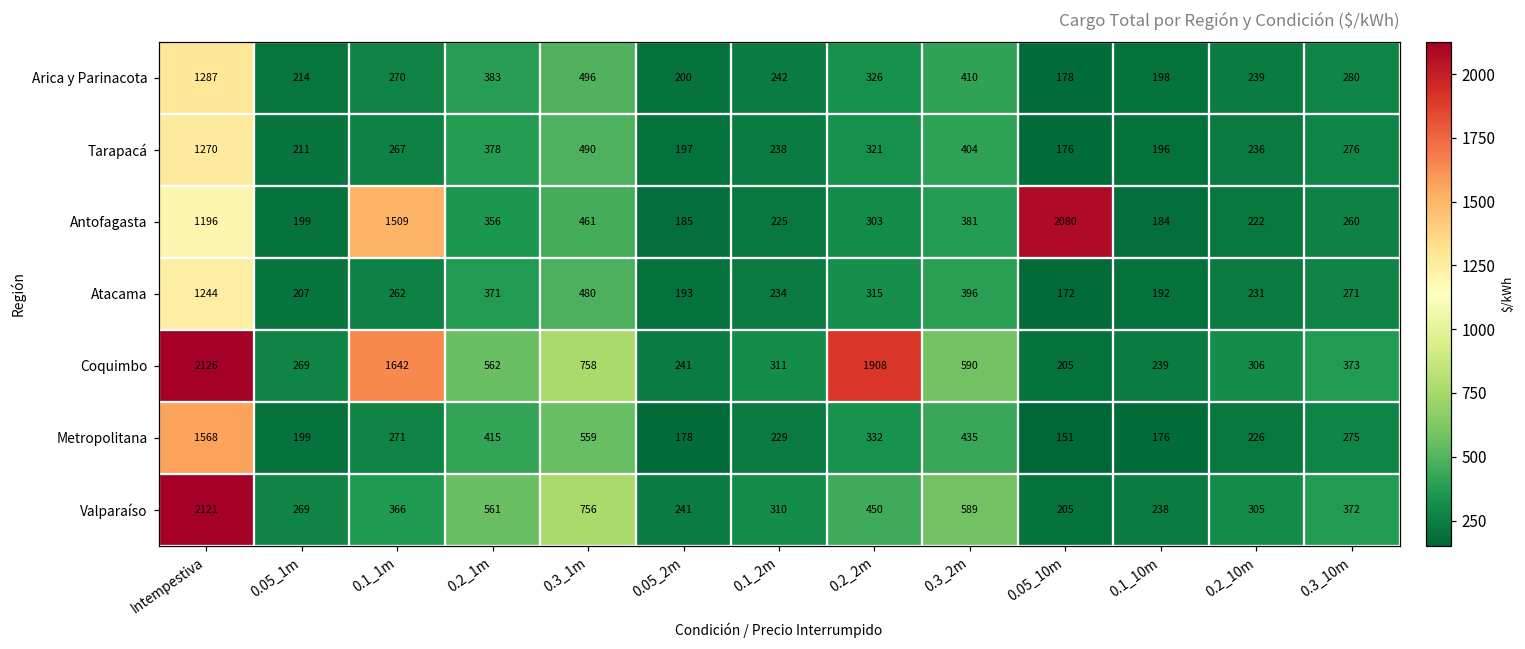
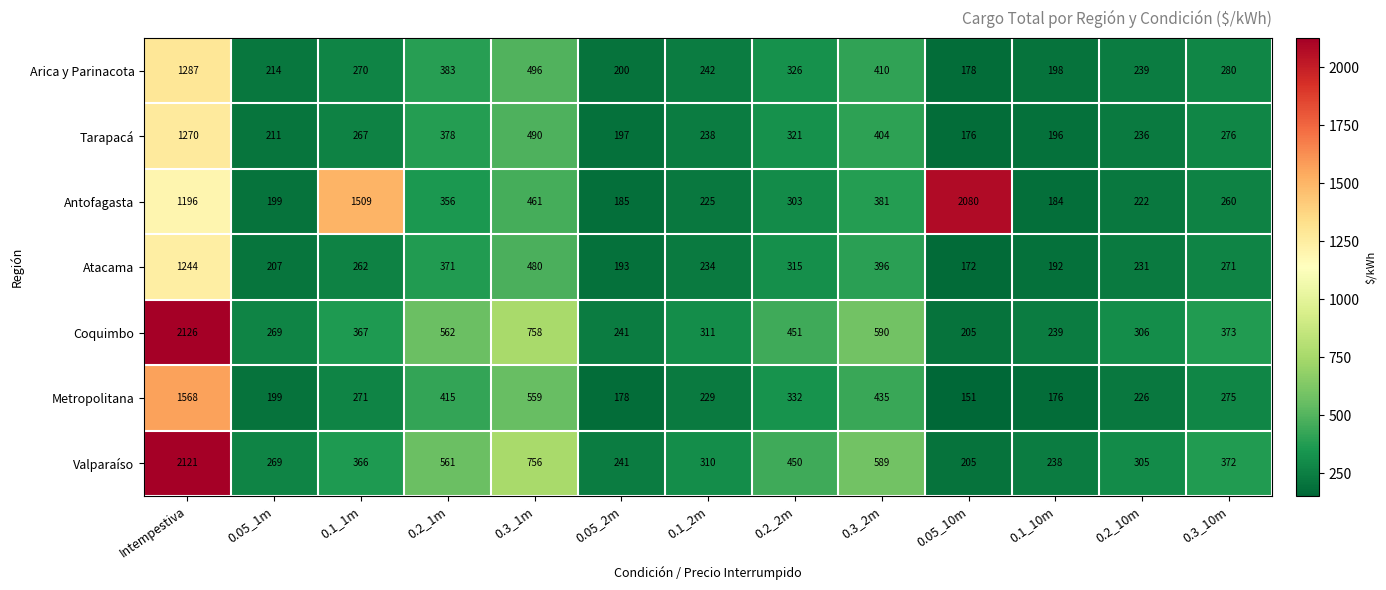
Coquimbo, 0.1_1m: 1642 -> 367
Coquimbo, 0.2_2m: 1908 -> 451
